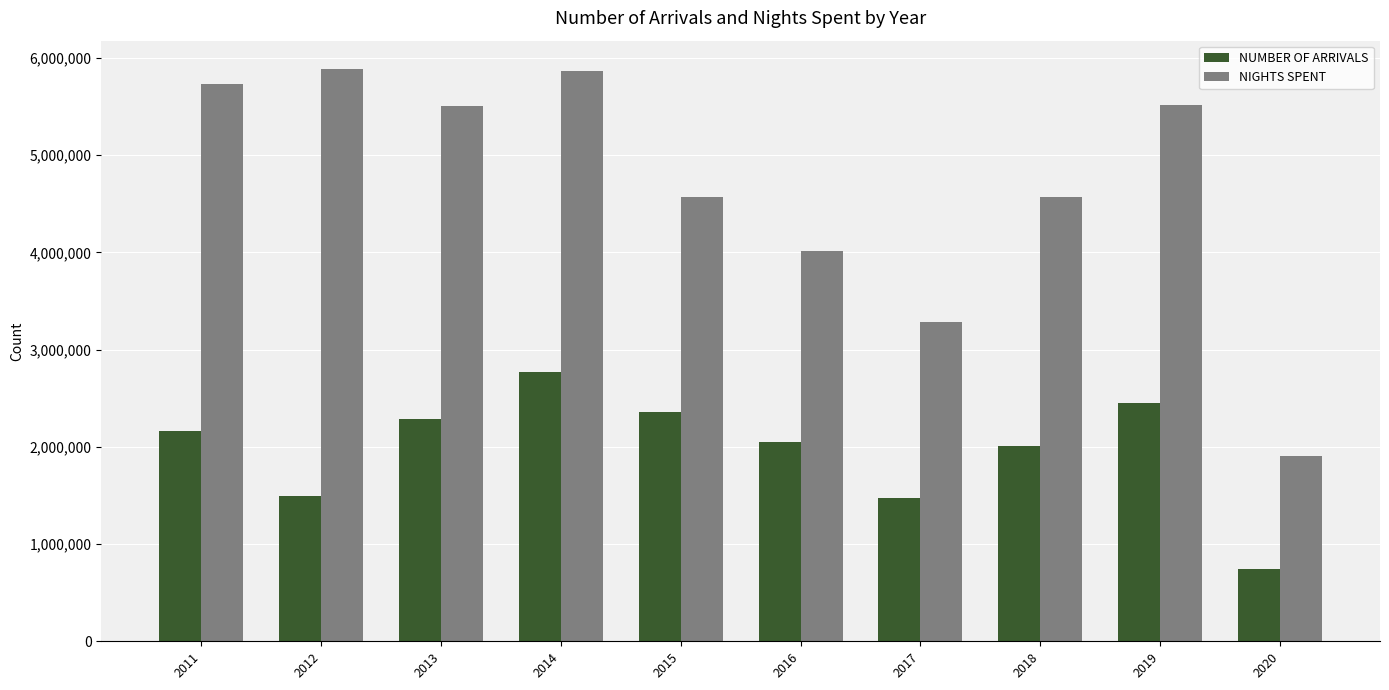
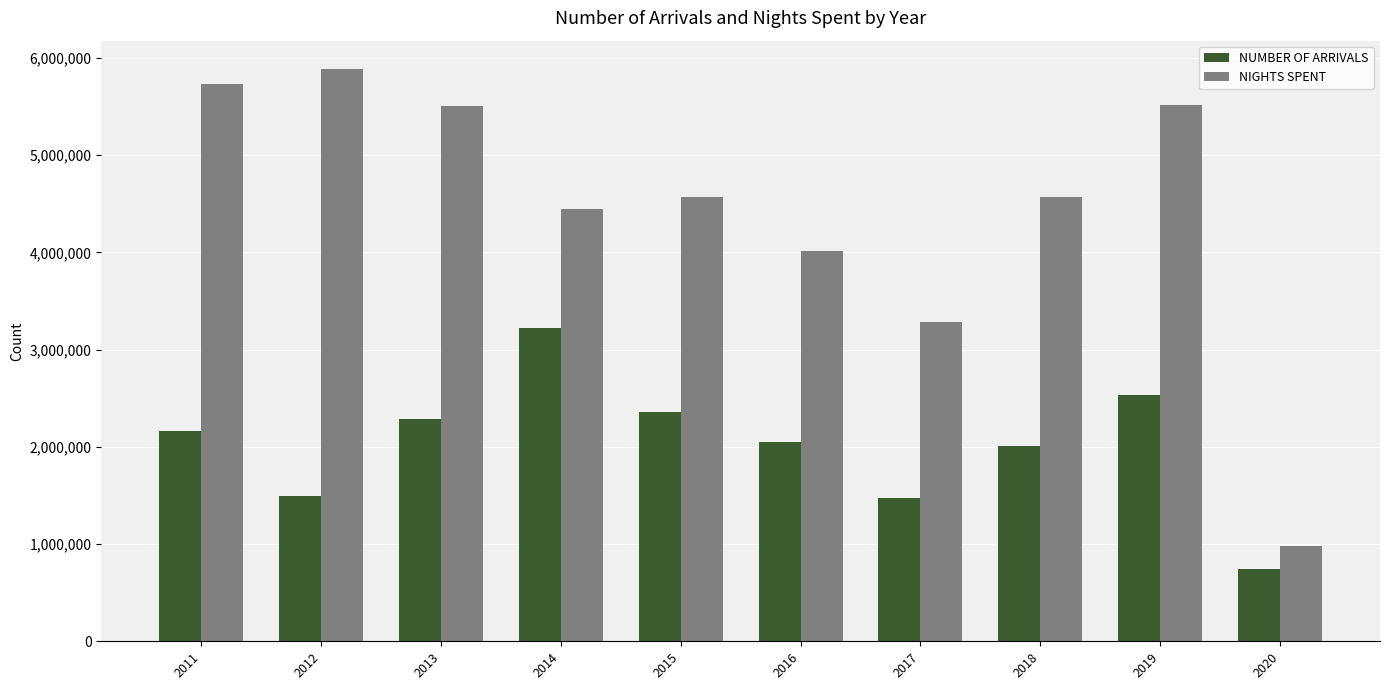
NUMBER OF ARRIVALS, 2014: 2,800,000 -> 3,200,000
NIGHTS SPENT, 2014: 5,900,000 -> 4,500,000
NUMBER OF ARRIVALS, 2019: 2,450,000 -> 2,540,000
NIGHTS SPENT, 2020: 1,900,000 -> 1,000,000
